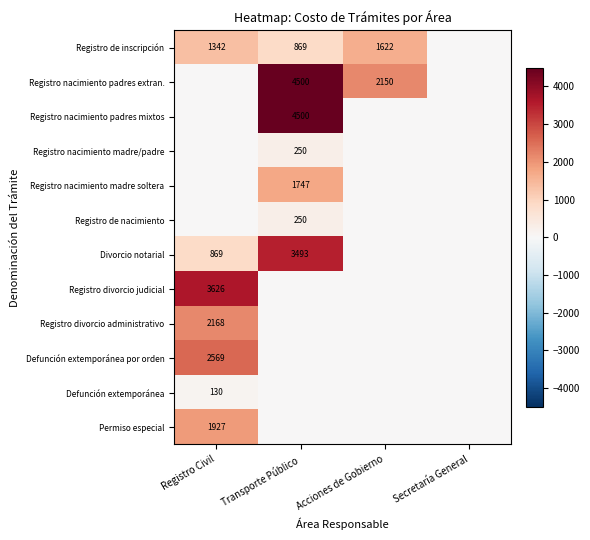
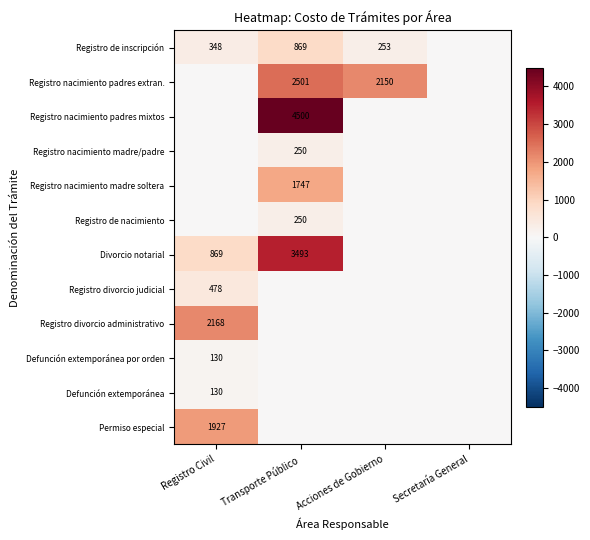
Registro de inscripción, Registro Civil: 1342 -> 348
Registro de inscripción, Acciones de Gobierno: 1622 -> 253
Registro nacimiento padres extran., Transporte Público: 4500 -> 2501
Registro divorcio judicial, Registro Civil: 3626 -> 478
Defunción extemporánea por orden, Registro Civil: 2569 -> 130
